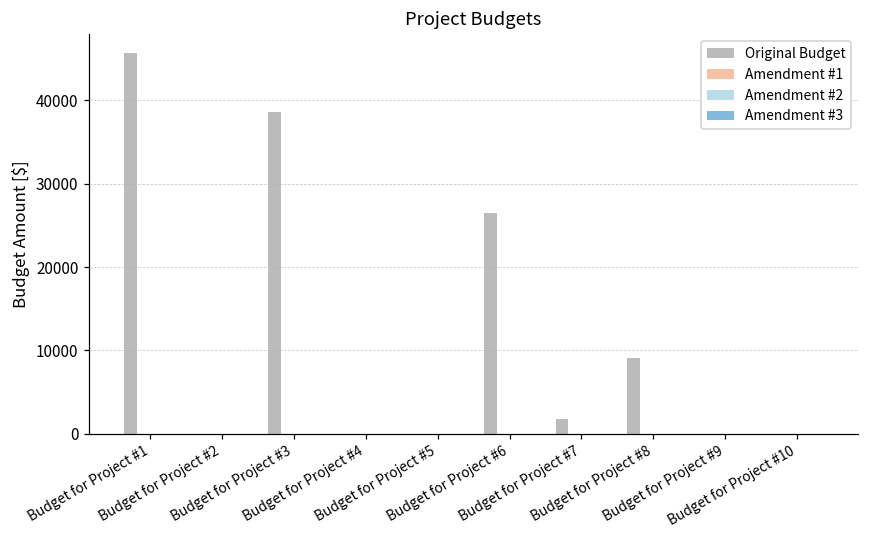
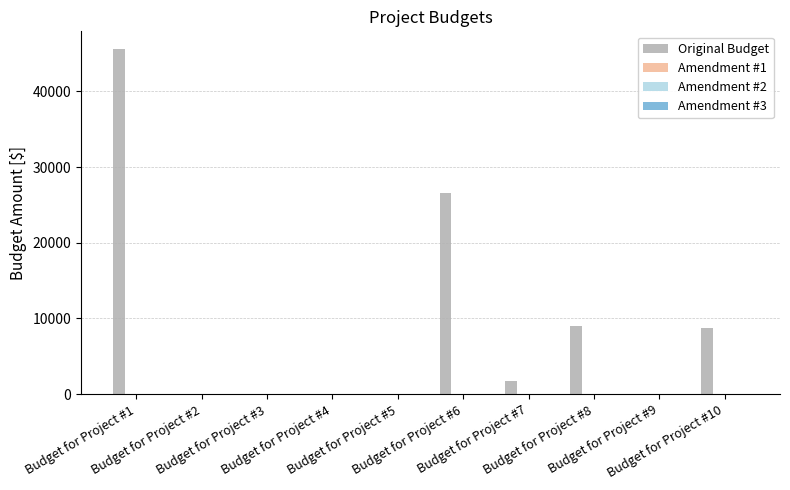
Original Budget, Budget for Project #3: 39000 -> 0
Original Budget, Budget for Project #10: 0 -> 9000
